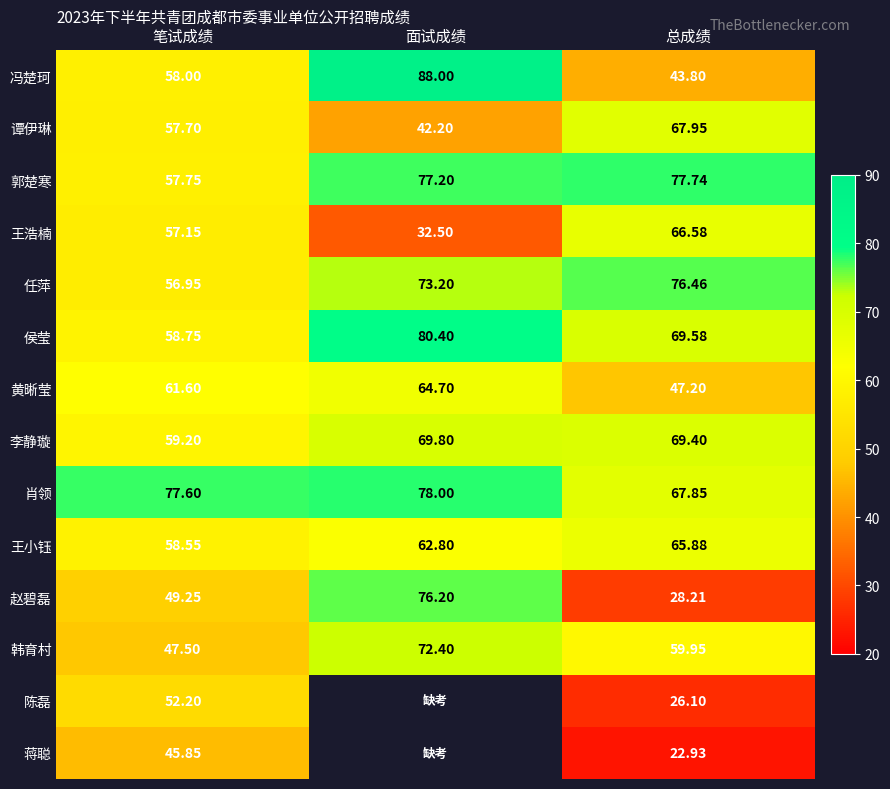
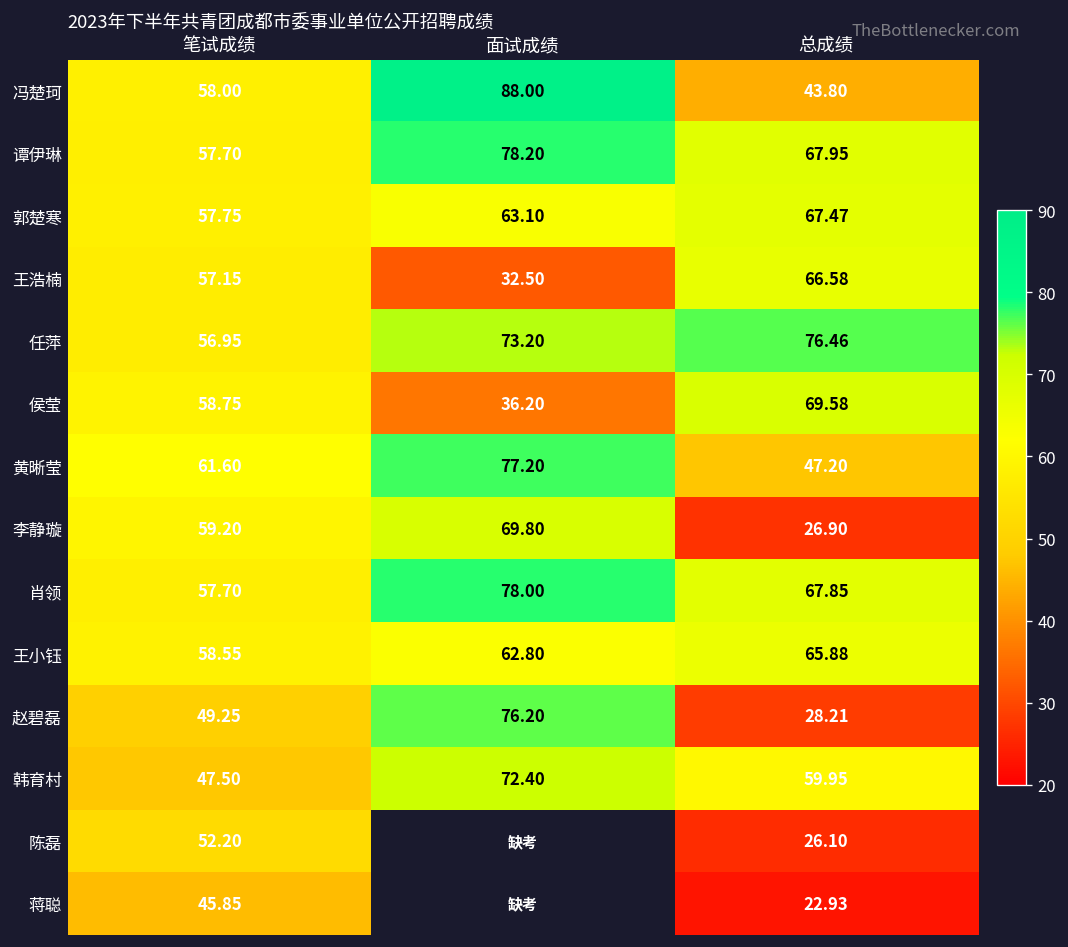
谭伊琳, 面试成绩: 42.20 -> 78.20
郭楚寒, 面试成绩: 77.20 -> 63.10
郭楚寒, 总成绩: 77.74 -> 67.47
侯莹, 面试成绩: 80.40 -> 36.20
黄晰莹, 面试成绩: 64.70 -> 77.20
李静璇, 总成绩: 69.40 -> 26.90
肖领, 笔试成绩: 77.60 -> 57.70
